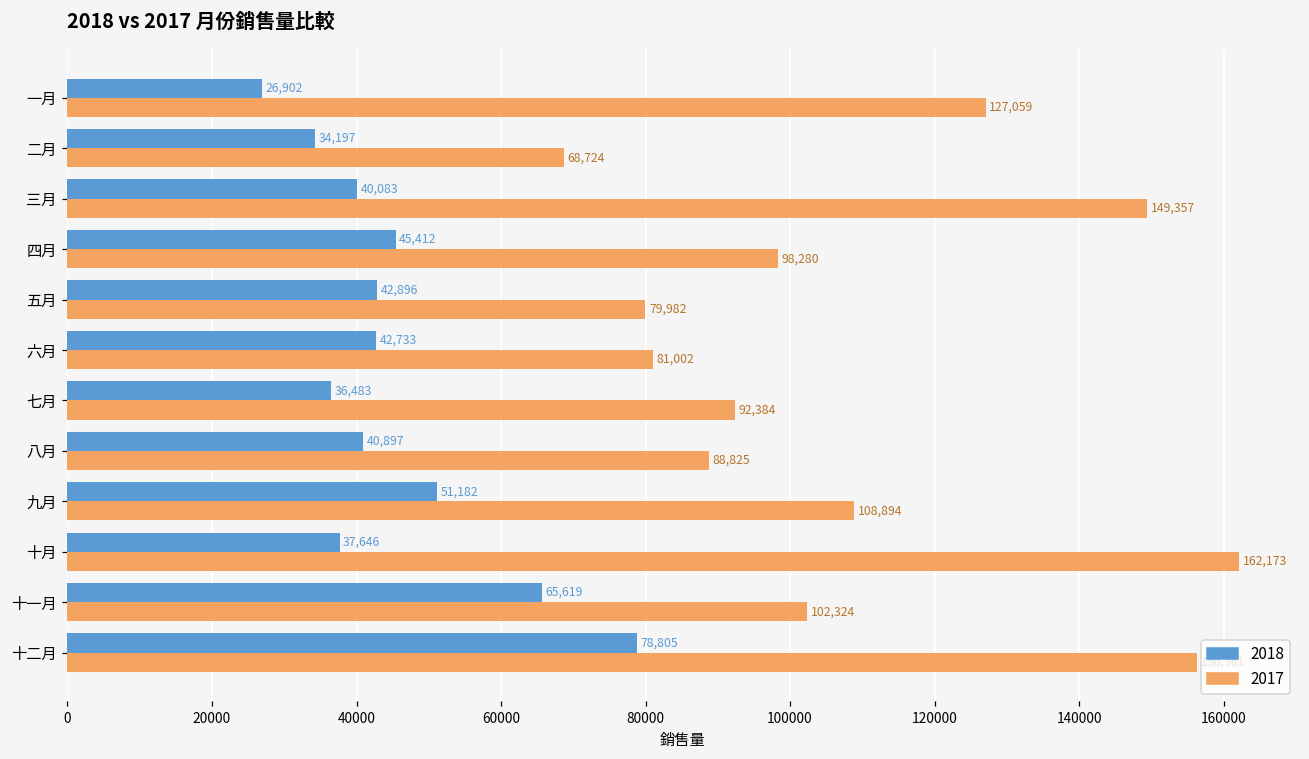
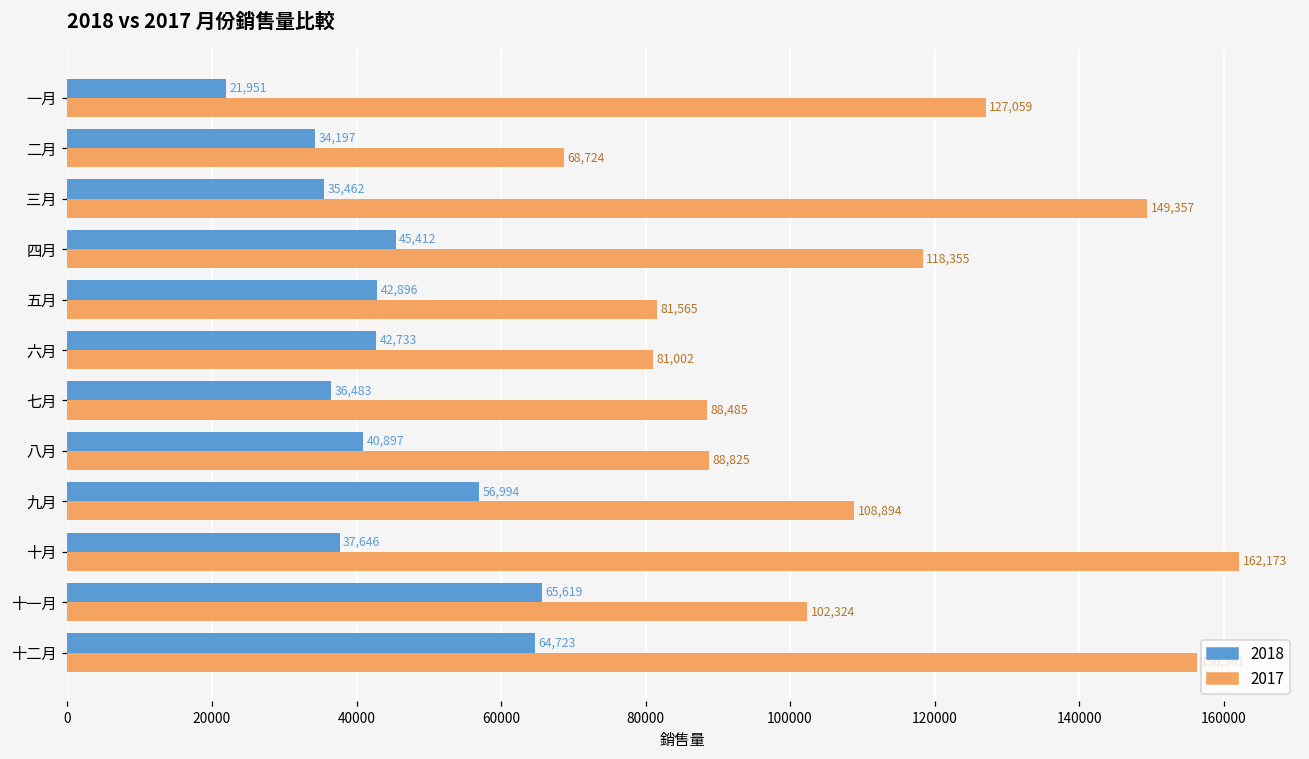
2018, 一月: 26,902 -> 21,951
2018, 三月: 40,083 -> 35,462
2017, 四月: 98,280 -> 118,355
2017, 五月: 79,982 -> 81,565
2017, 七月: 92,384 -> 88,485
2018, 九月: 51,182 -> 56,994
2018, 十二月: 78,805 -> 64,723
